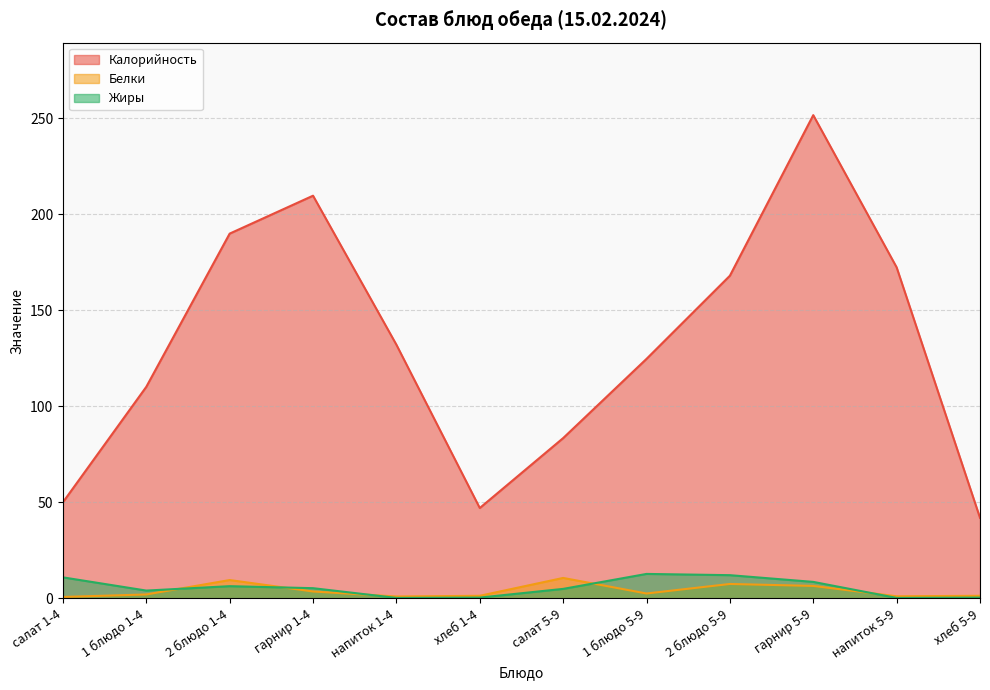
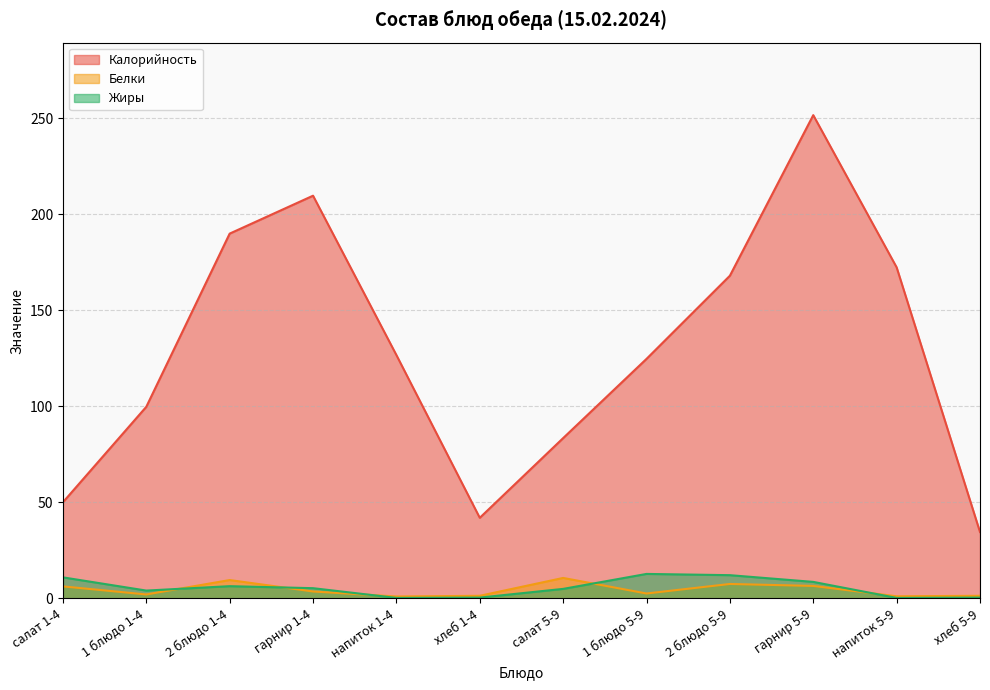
Белки, салат 1-4: 1 -> 6
Калорийность, 1 блюдо 1-4: 110 -> 100
Калорийность, напиток 1-4: 132 -> 127
Калорийность, хлеб 1-4: 47 -> 42
Калорийность, хлеб 5-9: 42 -> 35
